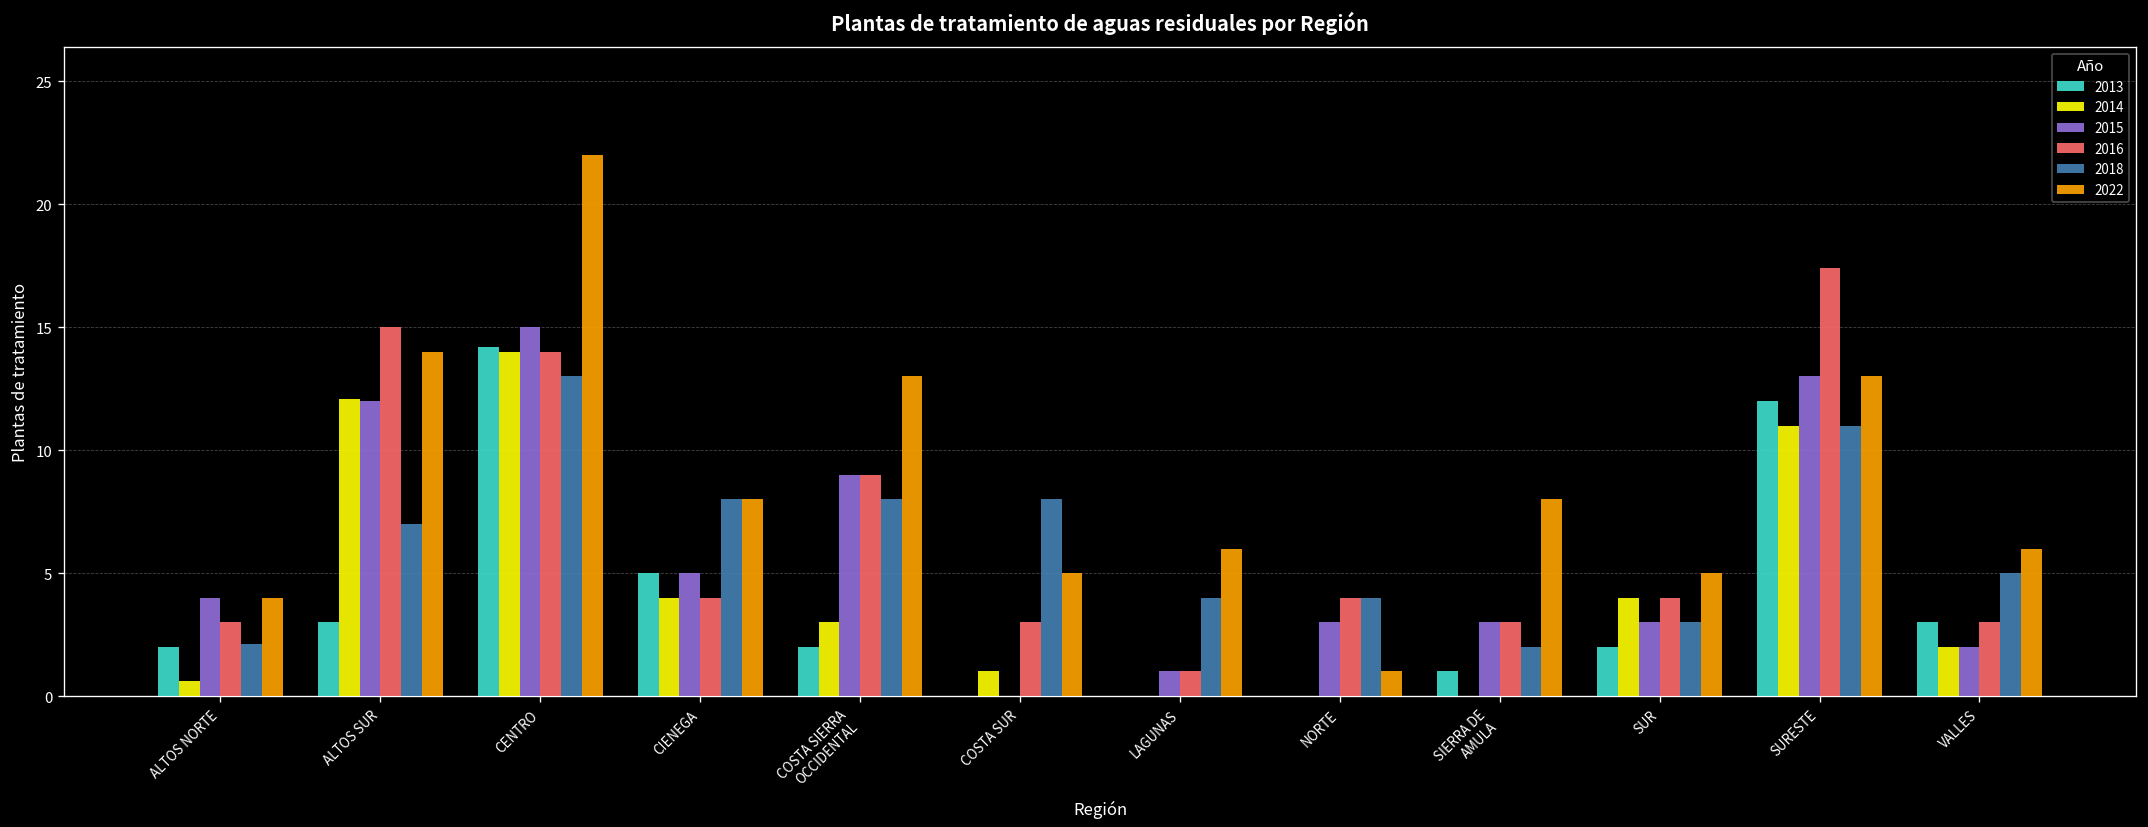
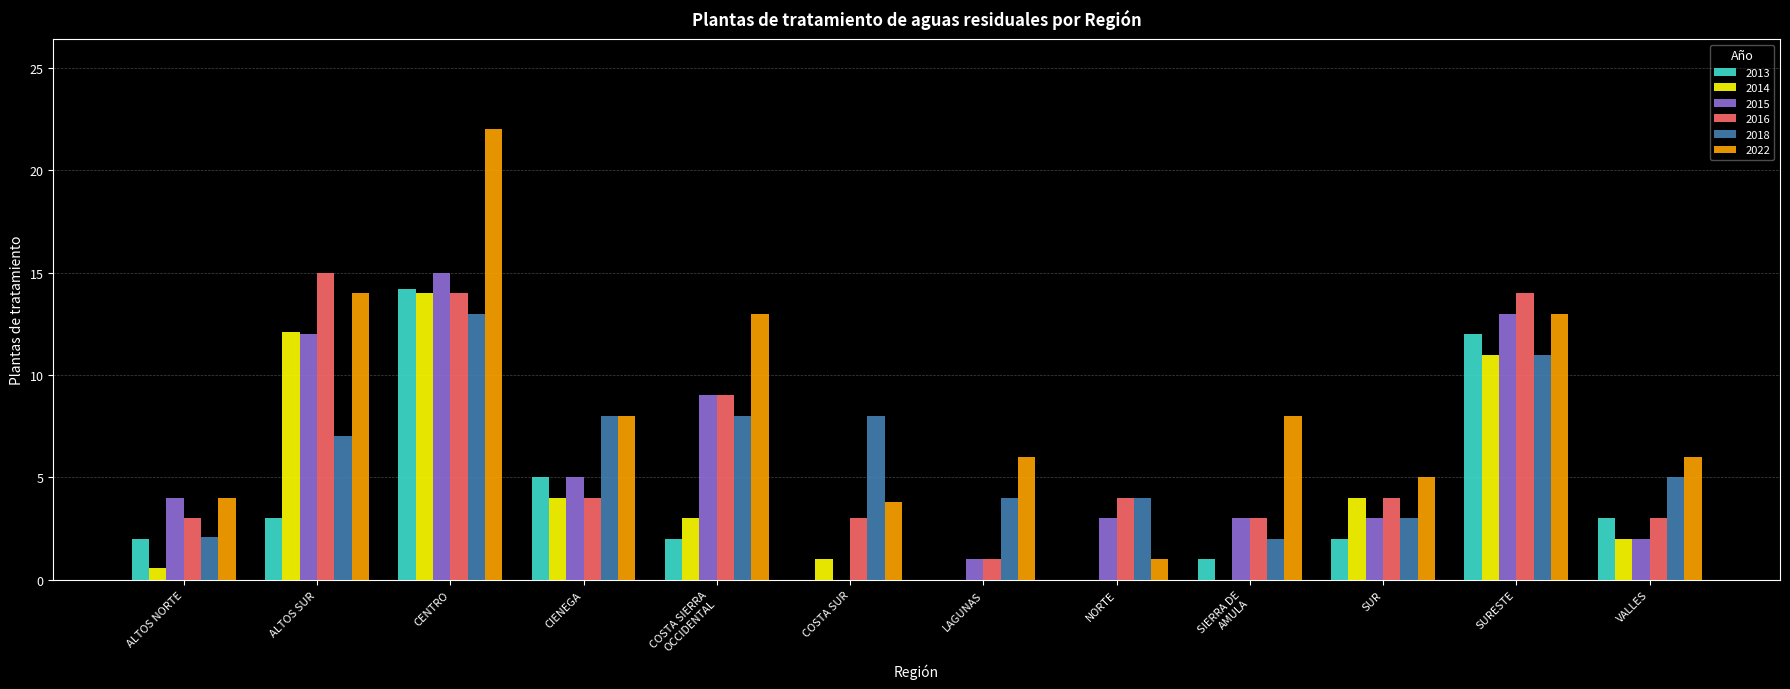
2022, COSTA SUR: 5.0 -> 3.8
2016, SURESTE: 17.4 -> 14.0
